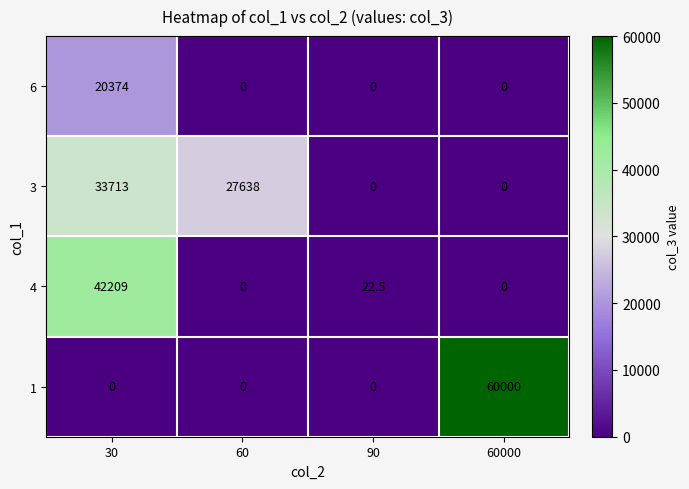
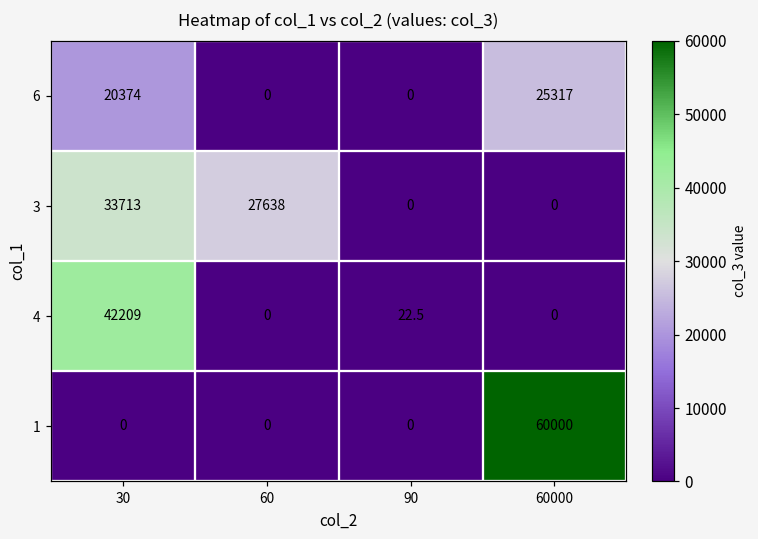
6, 60000: 0 -> 25317
